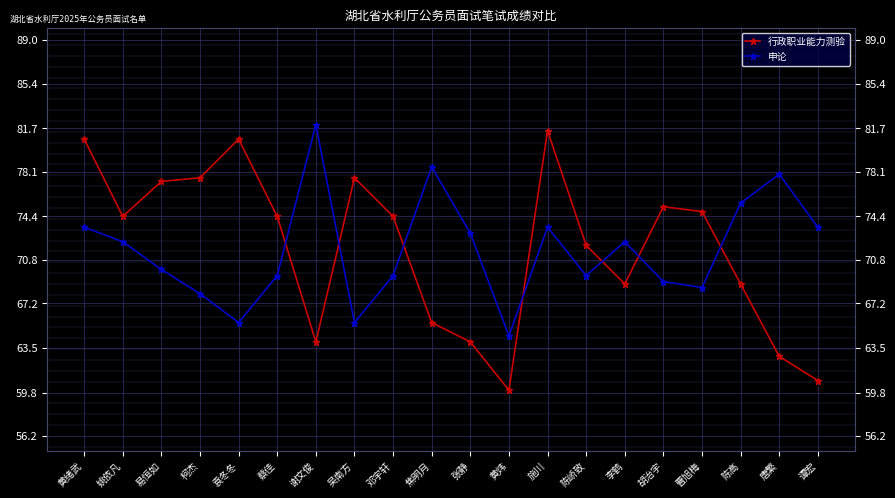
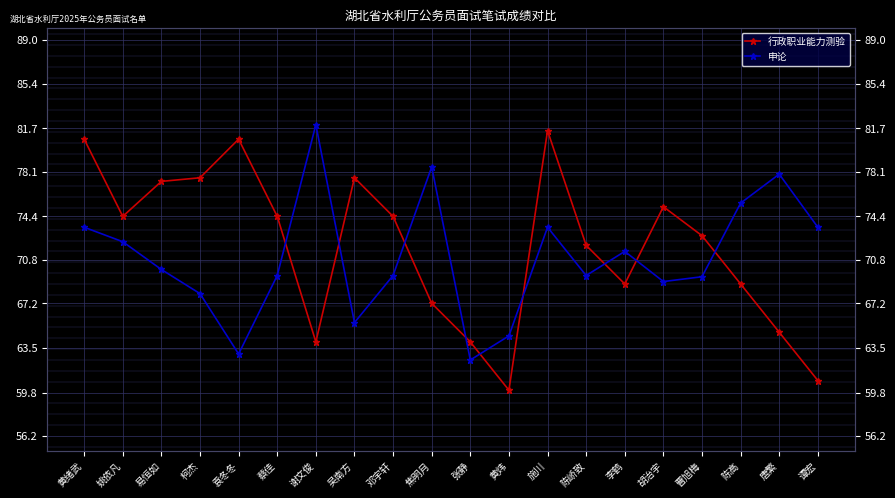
申论, 袁冬冬: 65.6 -> 63.0
行政职业能力测验, 焦明月: 65.6 -> 67.2
申论, 张静: 73.0 -> 62.5
申论, 李鹤: 72.3 -> 71.5
行政职业能力测验, 曹旭梅: 74.8 -> 72.8
申论, 曹旭梅: 68.5 -> 69.4
行政职业能力测验, 唐繁: 62.8 -> 64.8
